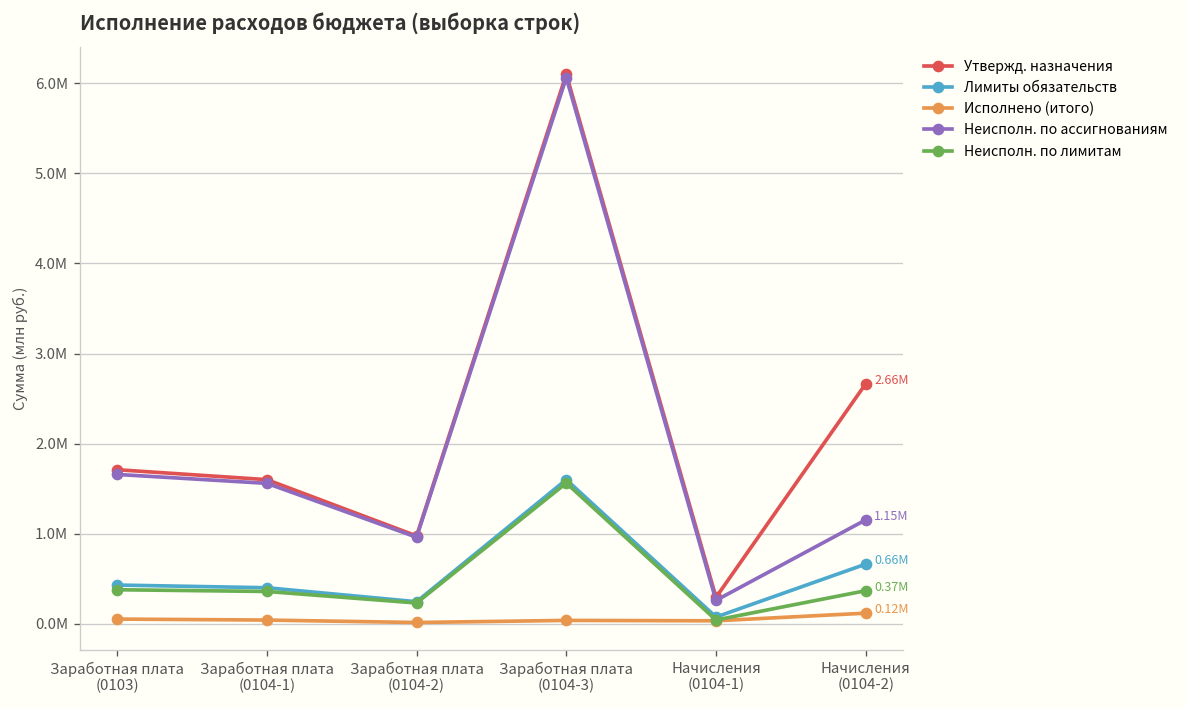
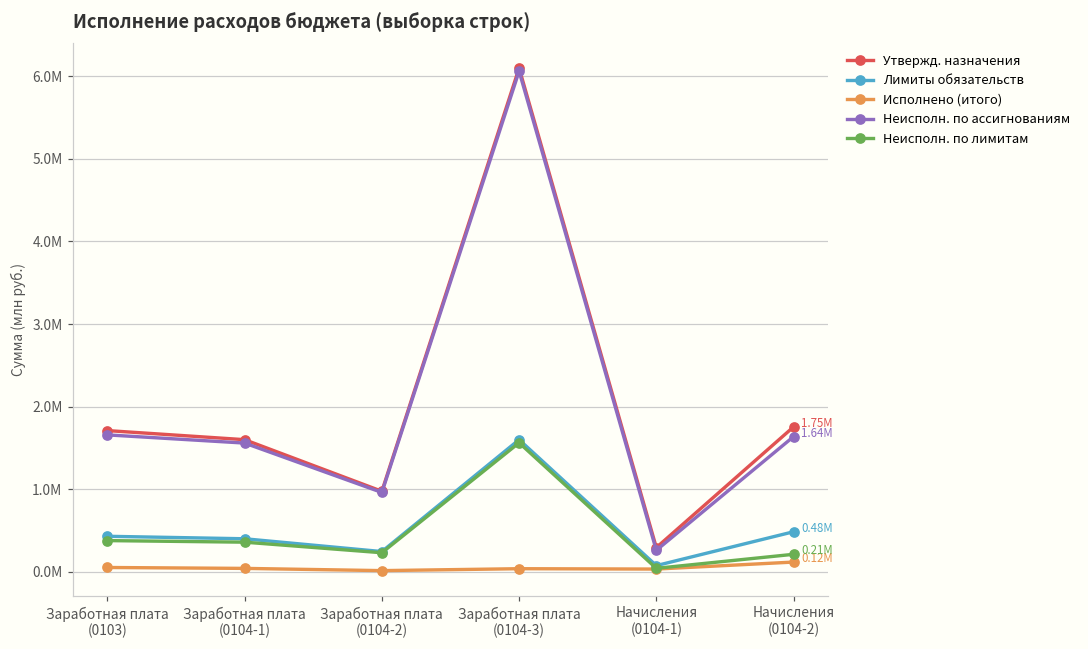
Утвержд. назначения, Начисления (0104-2): 2.66M -> 1.75M
Лимиты обязательств, Начисления (0104-2): 0.66M -> 0.48M
Неисполн. по ассигнованиям, Начисления (0104-2): 1.15M -> 1.64M
Неисполн. по лимитам, Начисления (0104-2): 0.37M -> 0.21M
